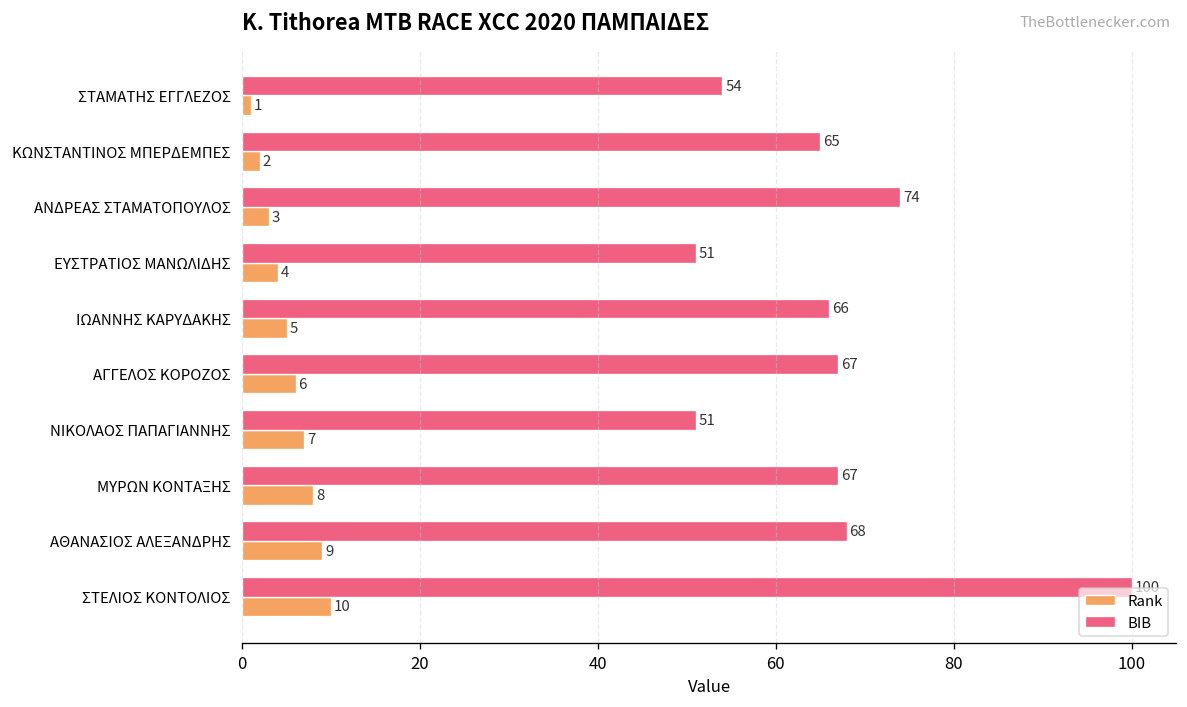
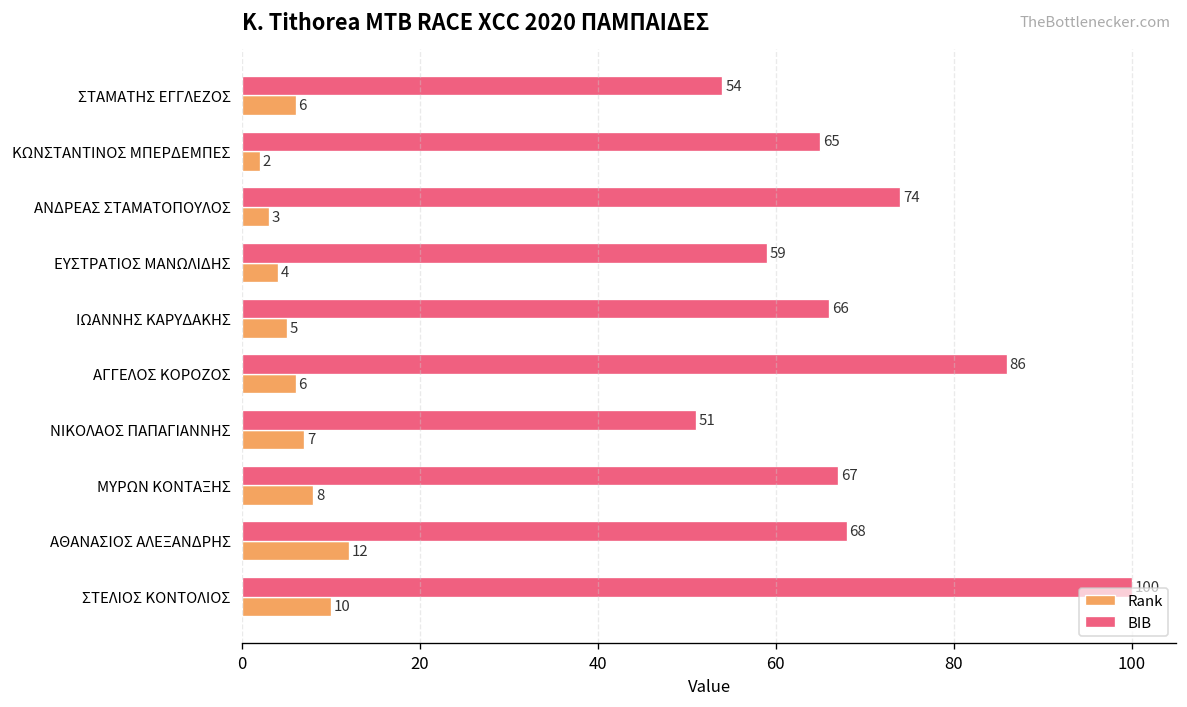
Rank, ΣΤΑΜΑΤΗΣ ΕΓΓΛΕΖΟΣ: 1 -> 6
BIB, ΕΥΣΤΡΑΤΙΟΣ ΜΑΝΩΛΙΔΗΣ: 51 -> 59
BIB, ΑΓΓΕΛΟΣ ΚΟΡΟΖΟΣ: 67 -> 86
Rank, ΑΘΑΝΑΣΙΟΣ ΑΛΕΞΑΝΔΡΗΣ: 9 -> 12
